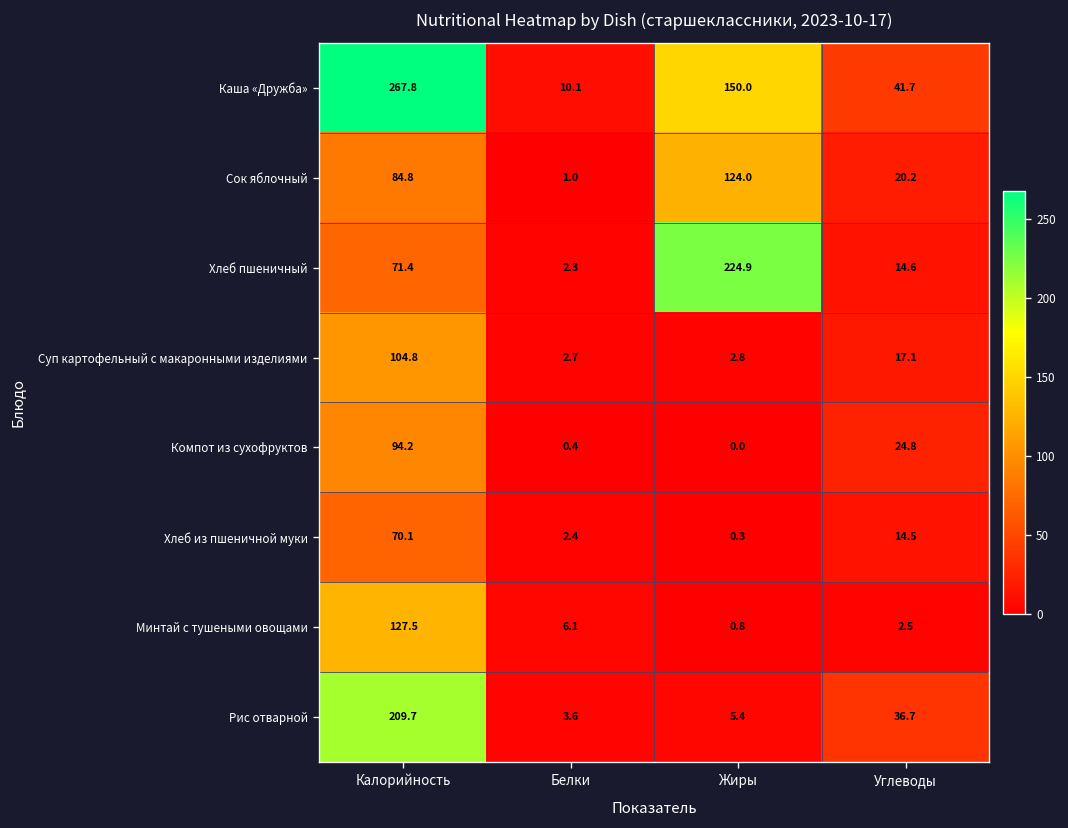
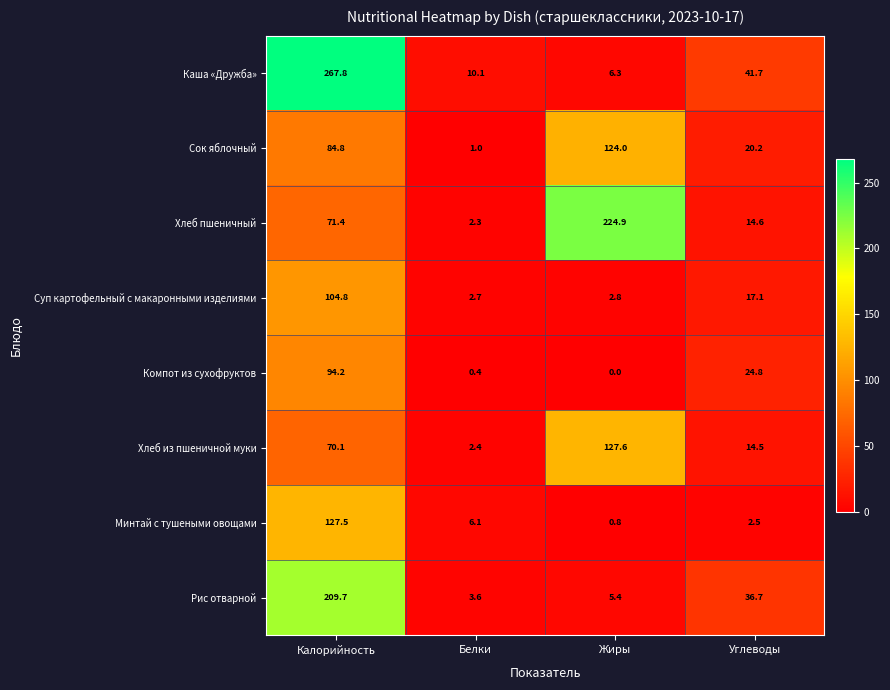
Каша «Дружба», Жиры: 150.0 -> 6.3
Хлеб из пшеничной муки, Жиры: 0.3 -> 127.6
